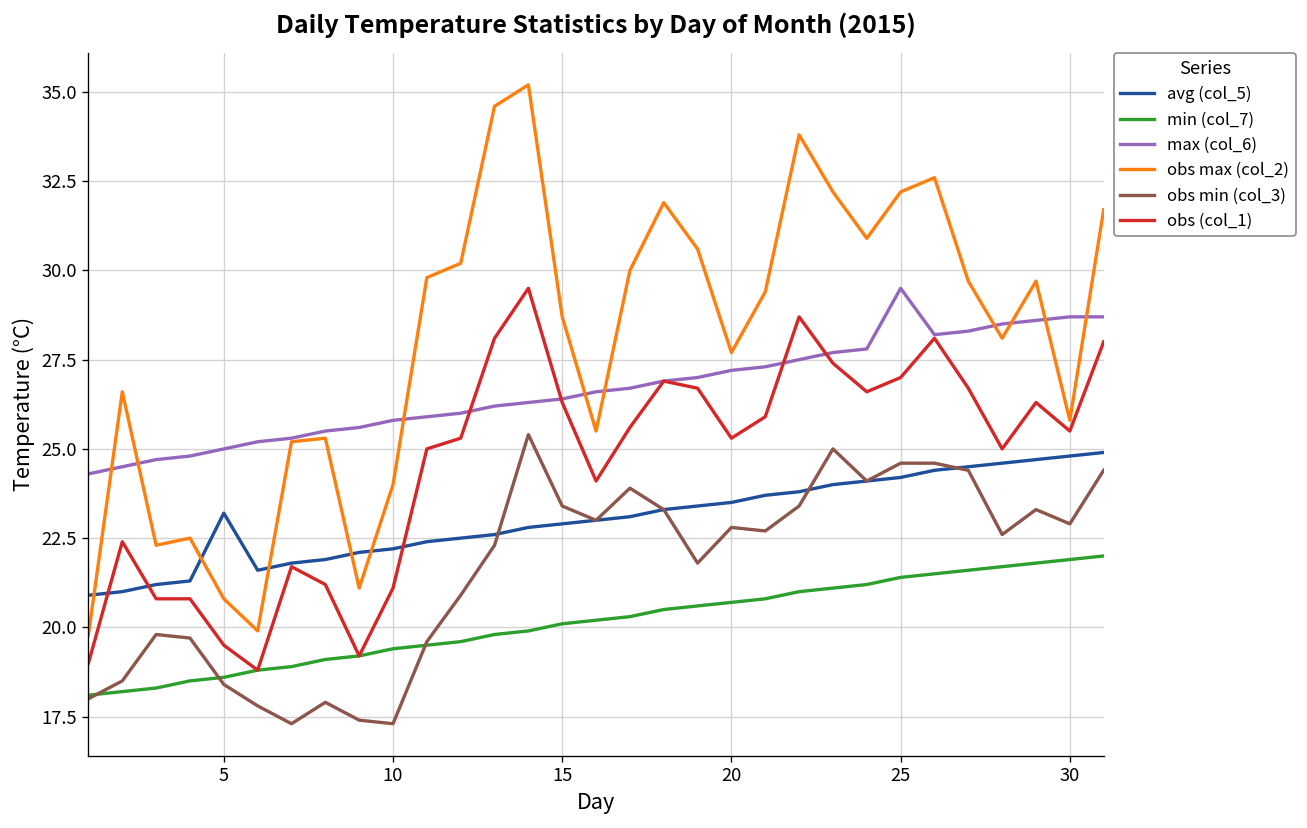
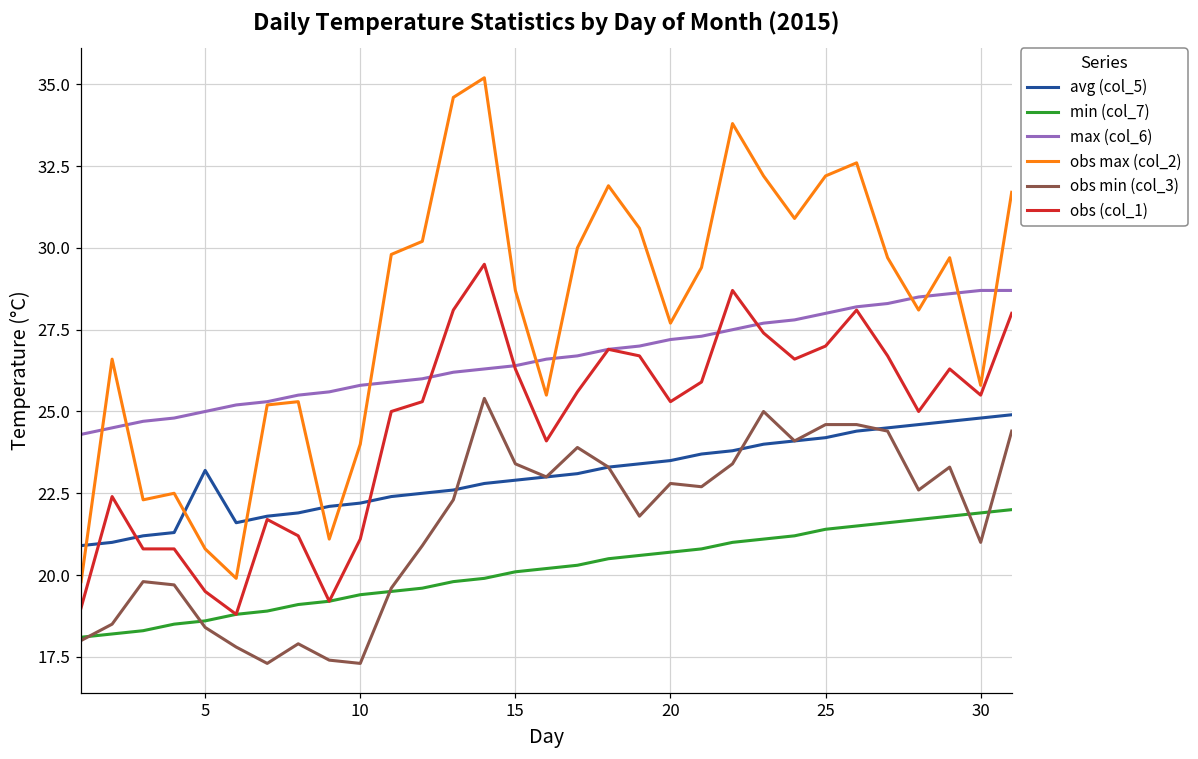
max (col_6), 25: 29.5 -> 28.0
obs min (col_3), 30: 22.9 -> 21.0
